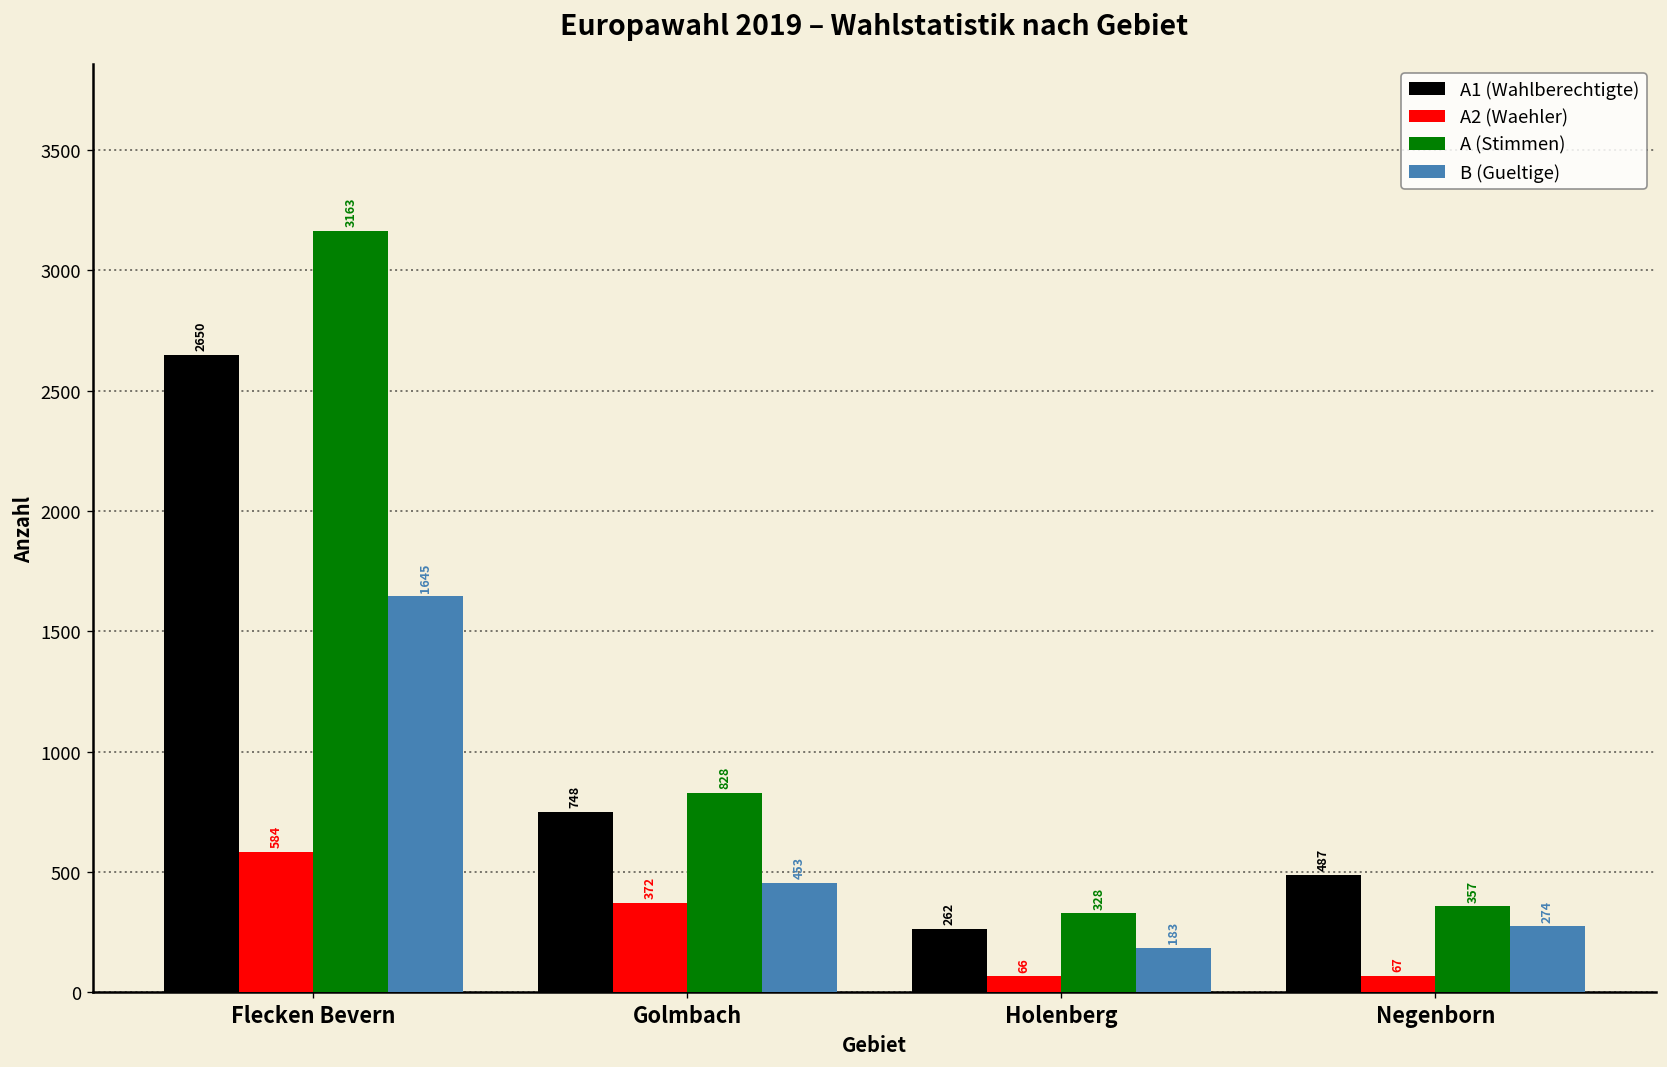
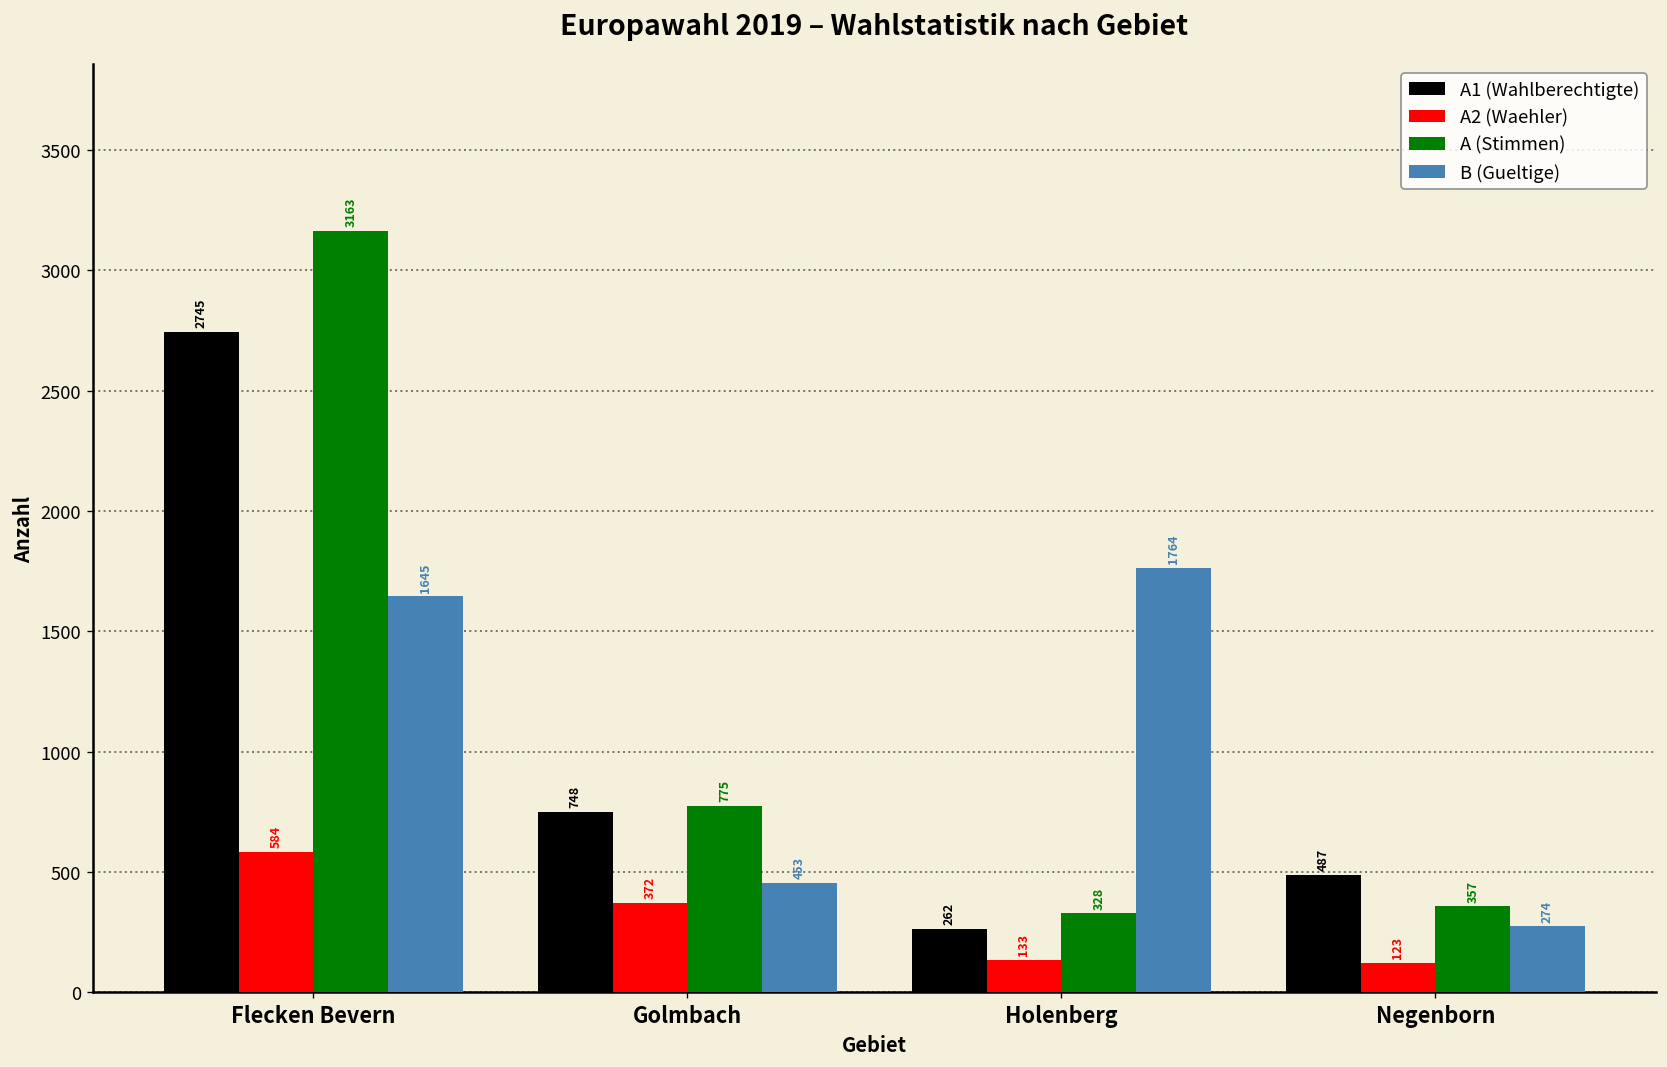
A1 (Wahlberechtigte), Flecken Bevern: 2650 -> 2745
A (Stimmen), Golmbach: 828 -> 775
A2 (Waehler), Holenberg: 66 -> 133
B (Gueltige), Holenberg: 183 -> 1764
A2 (Waehler), Negenborn: 67 -> 123
